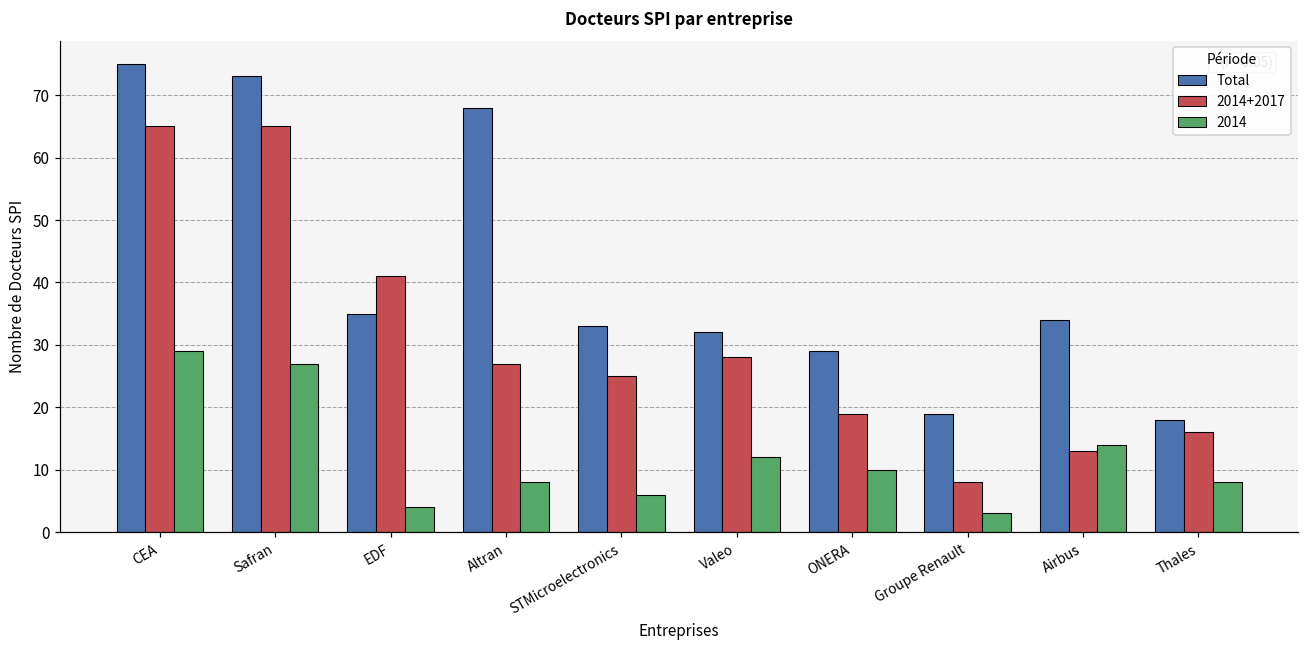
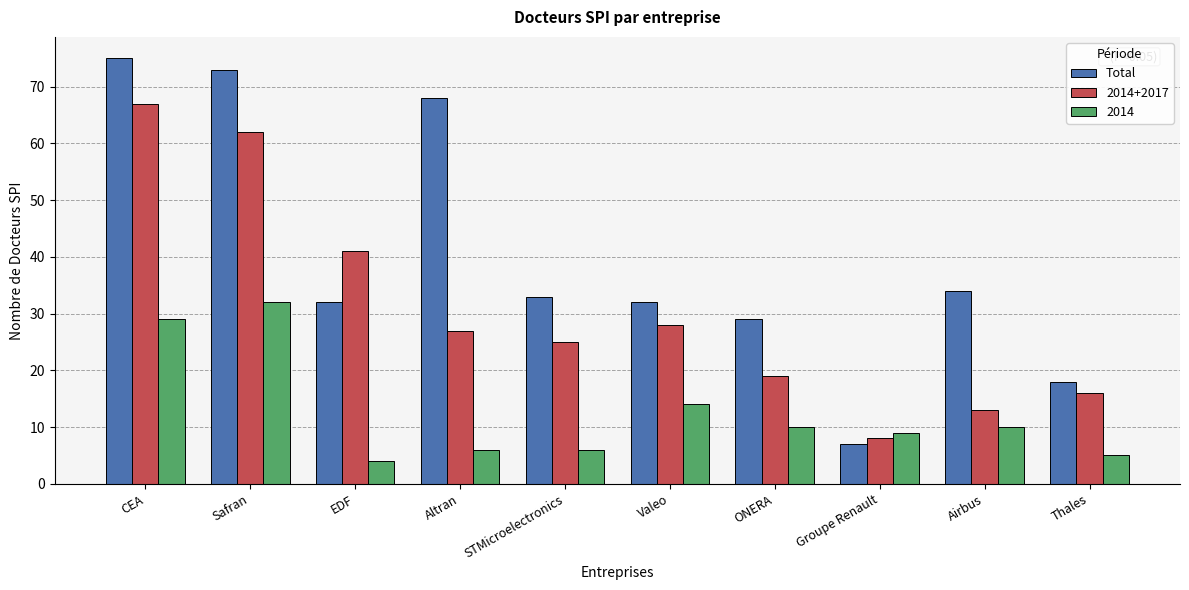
2014+2017, CEA: 65 -> 67
2014+2017, Safran: 65 -> 62
2014, Safran: 27 -> 32
Total, EDF: 35 -> 32
2014, Altran: 8 -> 6
2014, Valeo: 12 -> 14
Total, Groupe Renault: 19 -> 7
2014, Groupe Renault: 3 -> 9
2014, Airbus: 14 -> 10
2014, Thales: 8 -> 5
